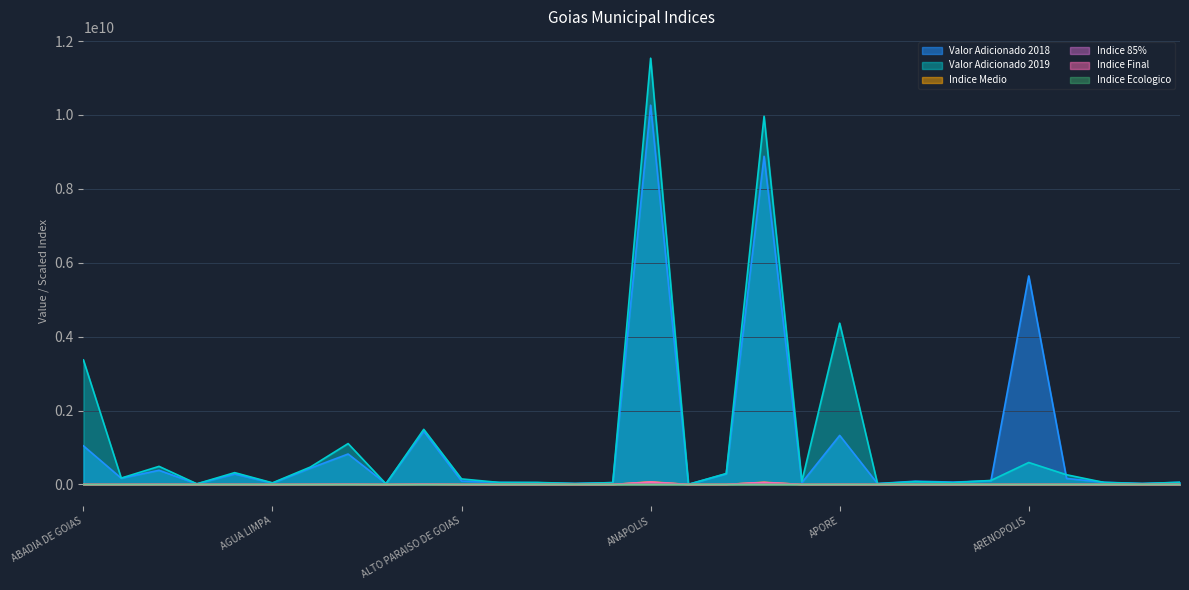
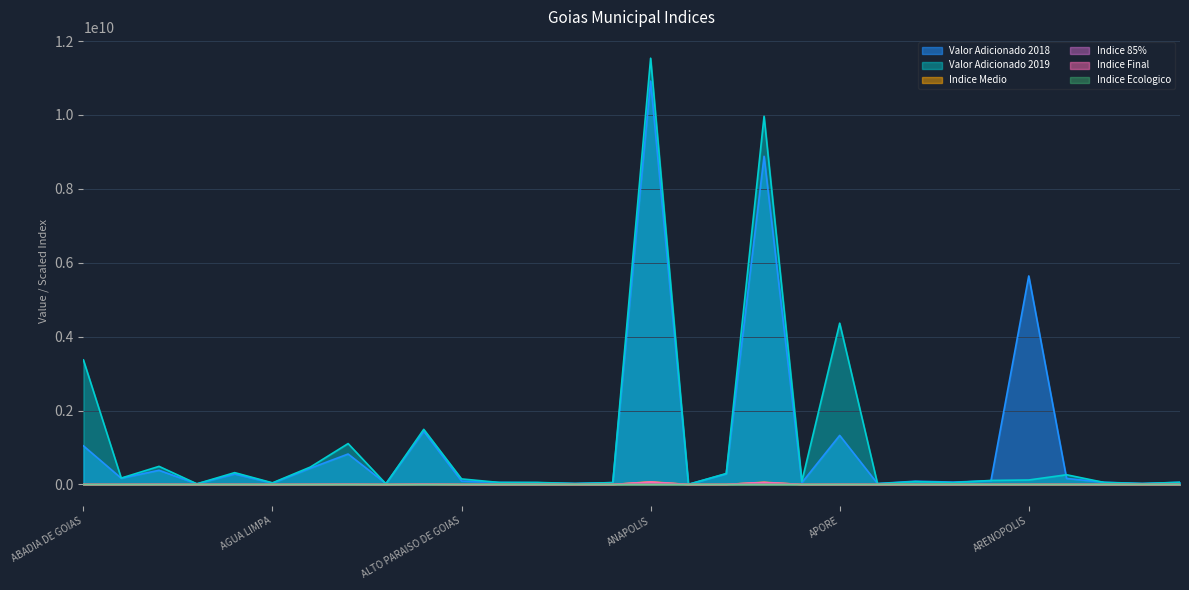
Valor Adicionado 2018, ANAPOLIS: 10300000000 -> 10900000000
Valor Adicionado 2019, ARENOPOLIS: 600000000 -> 100000000
